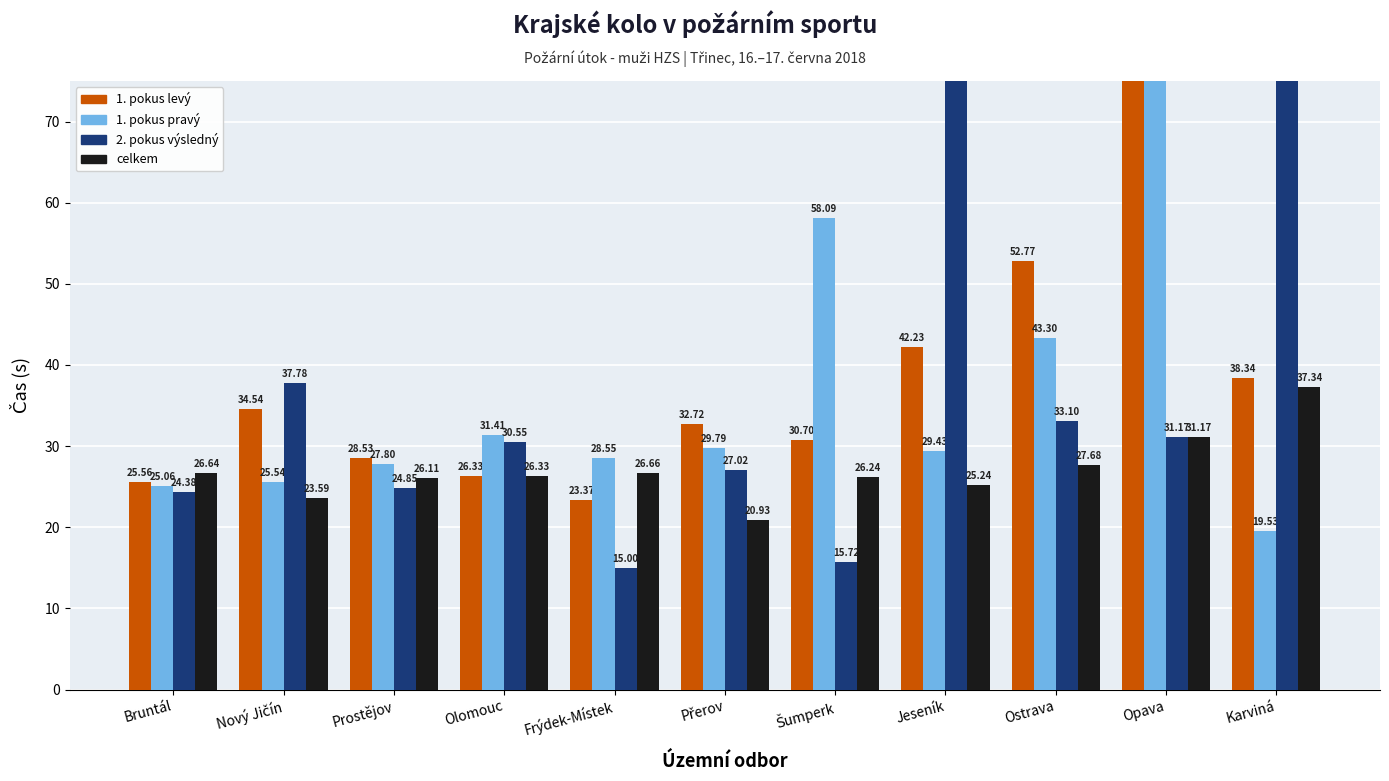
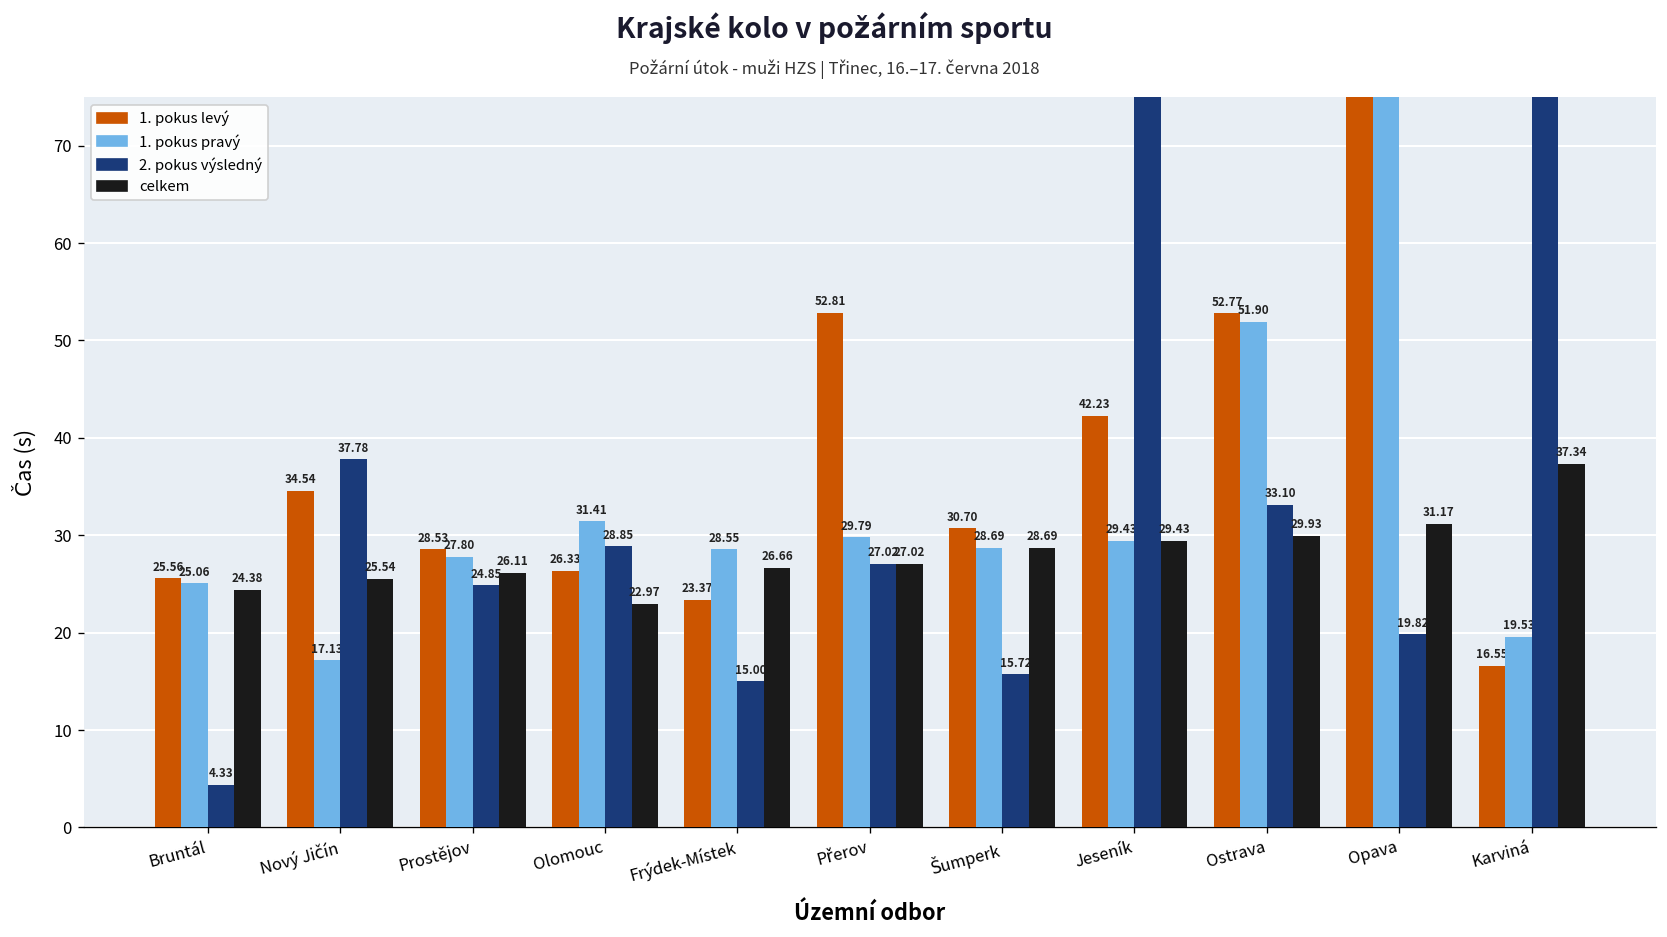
2. pokus výsledný, Bruntál: 24.38 -> 4.33
celkem, Bruntál: 26.64 -> 24.38
1. pokus pravý, Nový Jičín: 25.54 -> 17.13
celkem, Nový Jičín: 23.59 -> 25.54
2. pokus výsledný, Olomouc: 30.55 -> 28.85
celkem, Olomouc: 26.33 -> 22.97
1. pokus levý, Přerov: 32.72 -> 52.81
celkem, Přerov: 20.93 -> 27.02
1. pokus pravý, Šumperk: 58.09 -> 28.69
celkem, Šumperk: 26.24 -> 28.69
celkem, Jeseník: 25.24 -> 29.43
1. pokus pravý, Ostrava: 43.30 -> 51.90
celkem, Ostrava: 27.68 -> 29.93
2. pokus výsledný, Opava: 31.17 -> 19.82
1. pokus levý, Karviná: 38.34 -> 16.55
